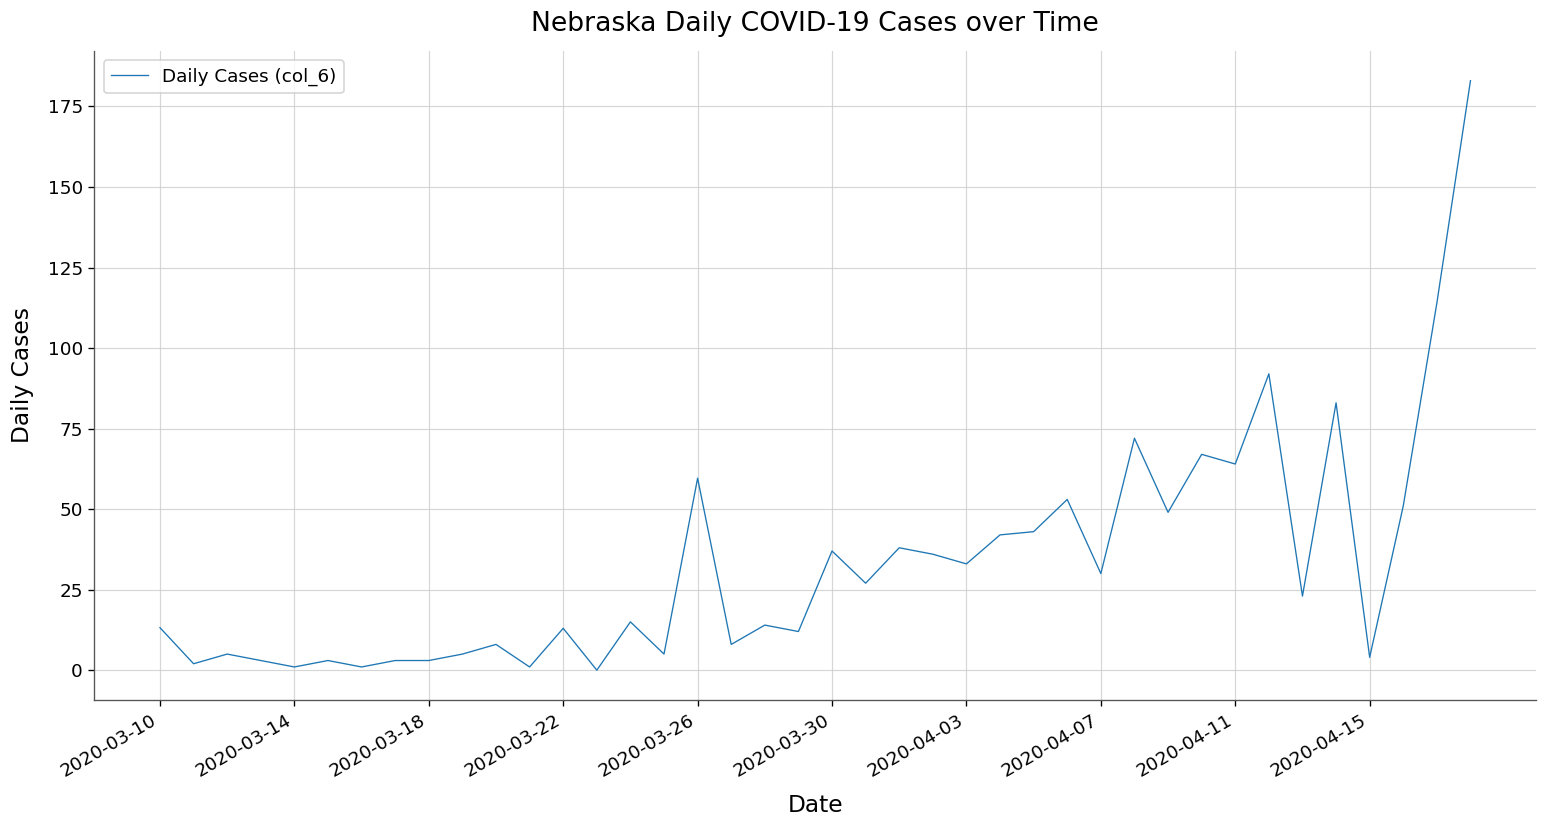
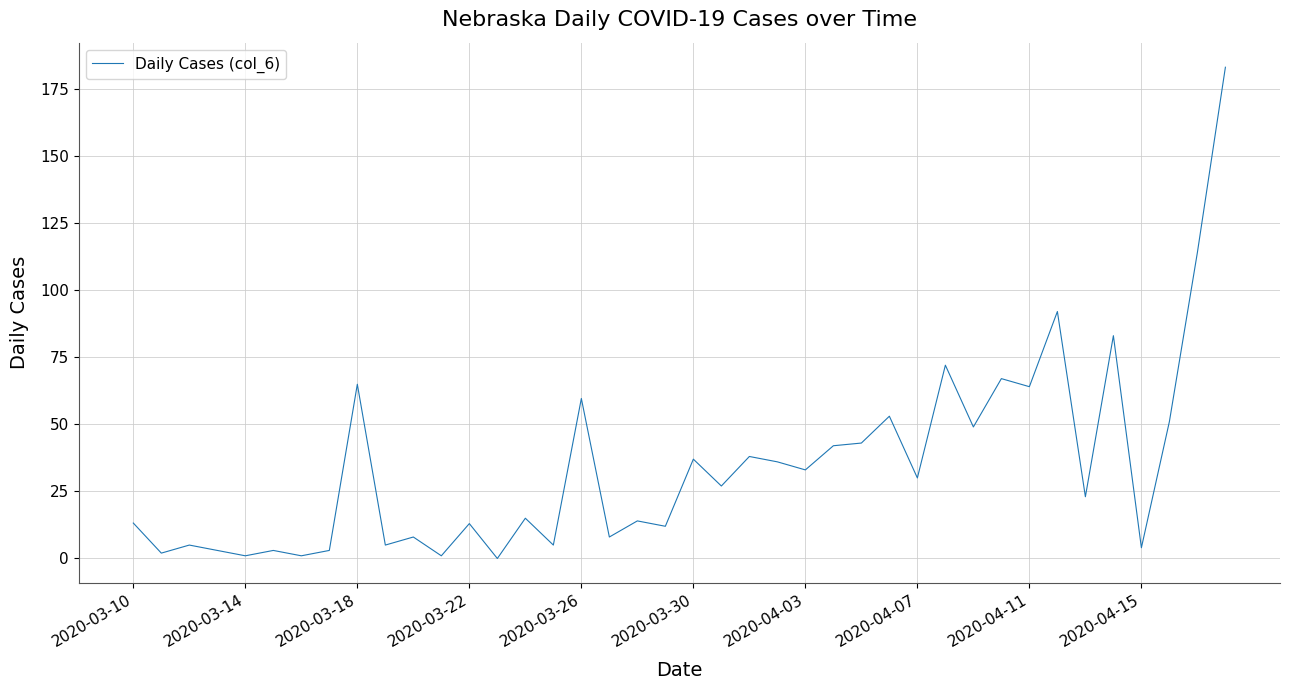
2020-03-18: 3 -> 65
